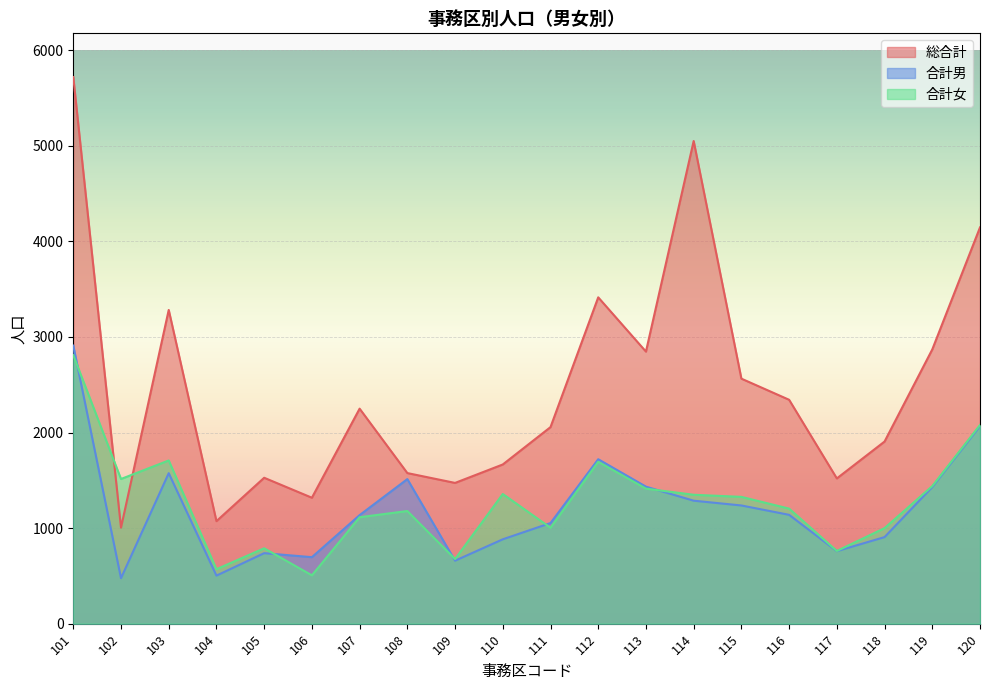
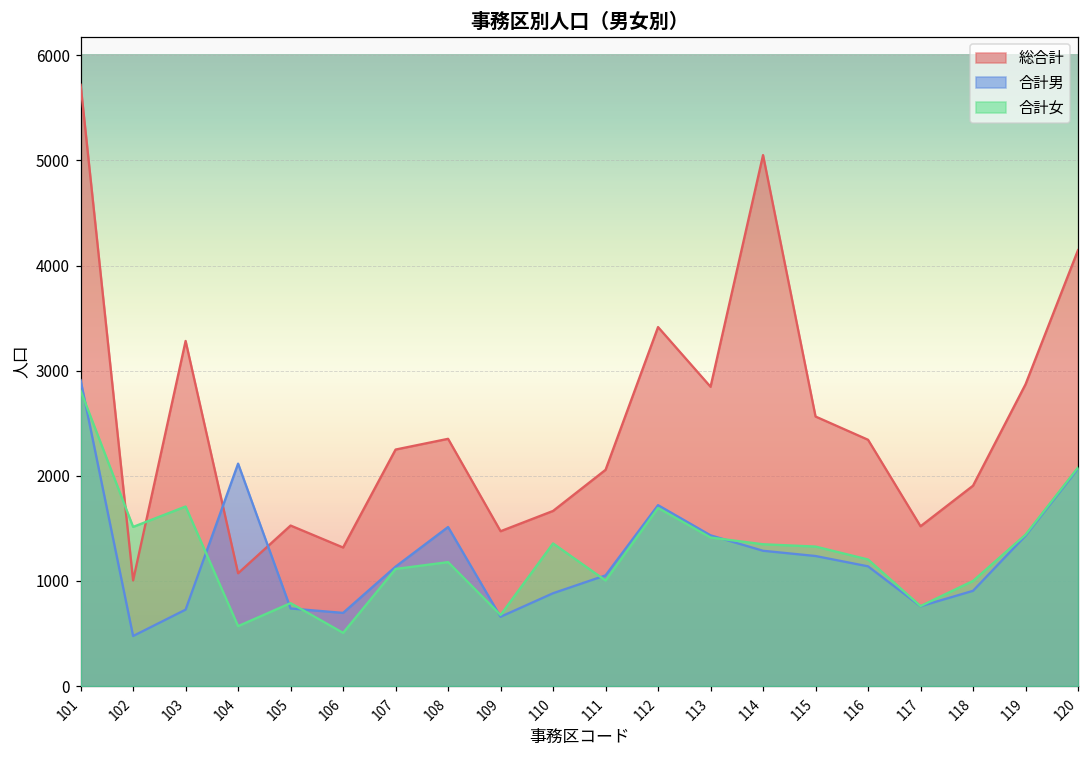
合計男, 103: 1600 -> 700
合計男, 104: 500 -> 2100
総合計, 108: 1600 -> 2400
